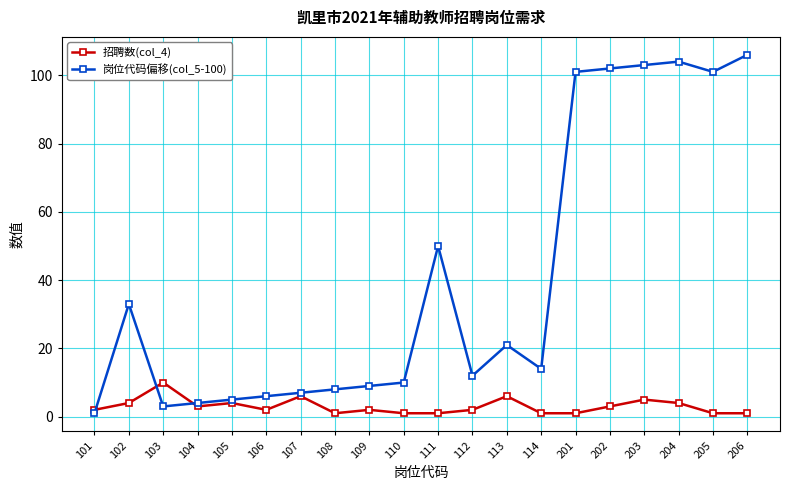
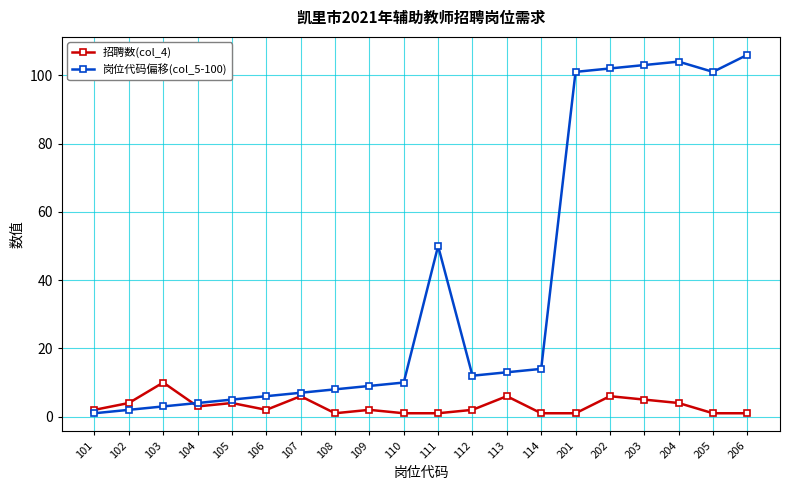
岗位代码偏移(col_5-100), 102: 33 -> 2
岗位代码偏移(col_5-100), 113: 21 -> 13
招聘数(col_4), 202: 3 -> 6
